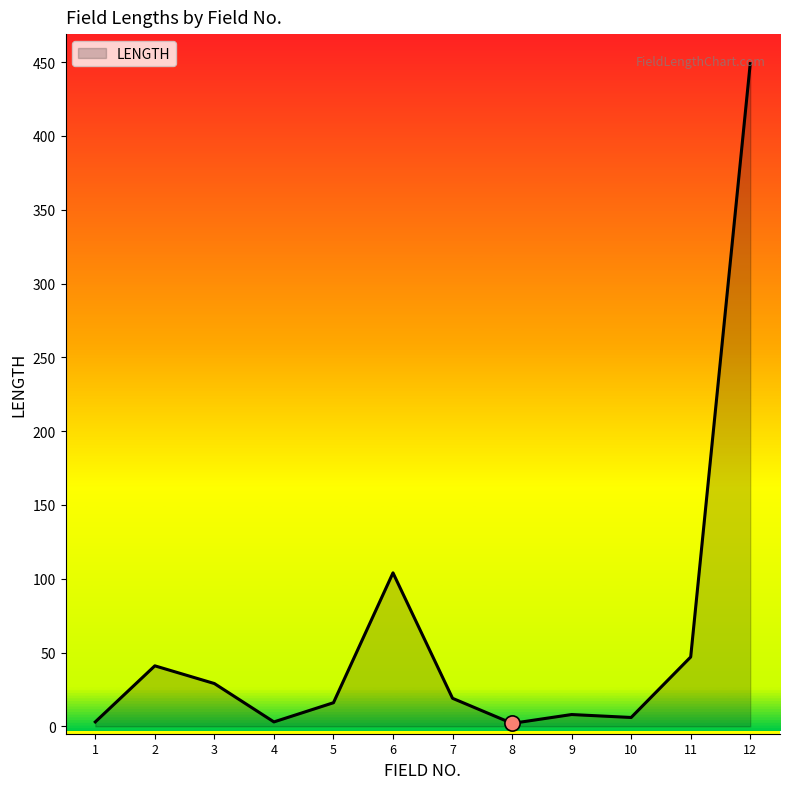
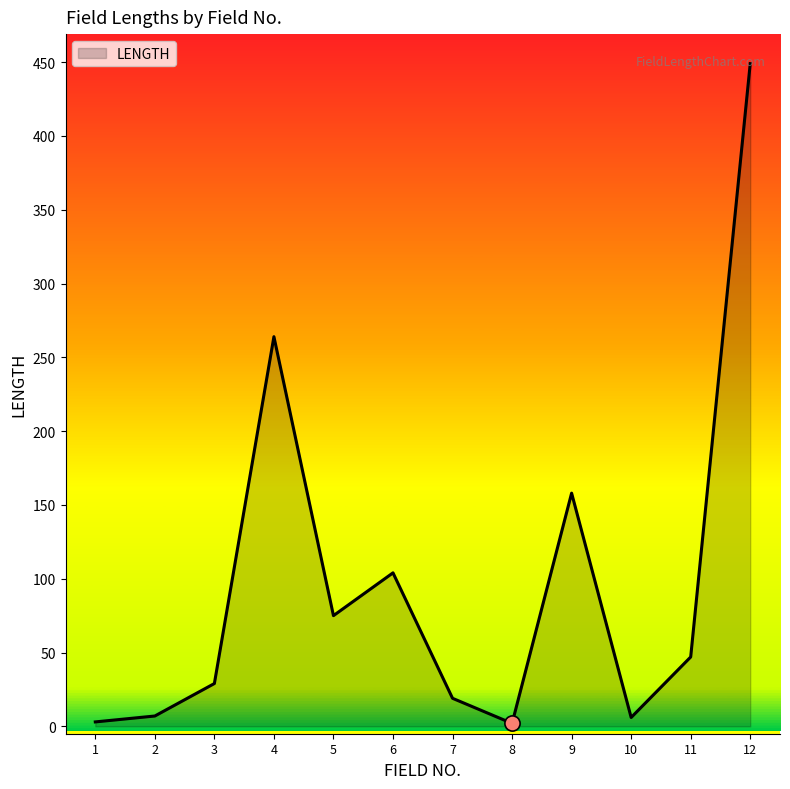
LENGTH, 2: 41 -> 7
LENGTH, 4: 3 -> 264
LENGTH, 5: 16 -> 75
LENGTH, 9: 8 -> 158
